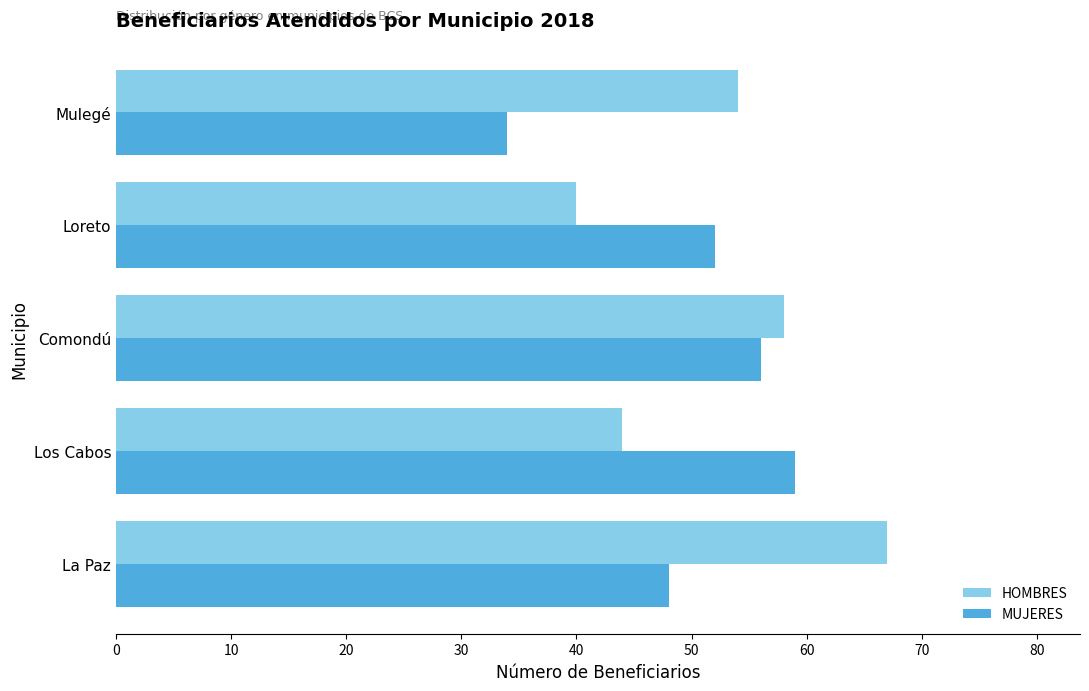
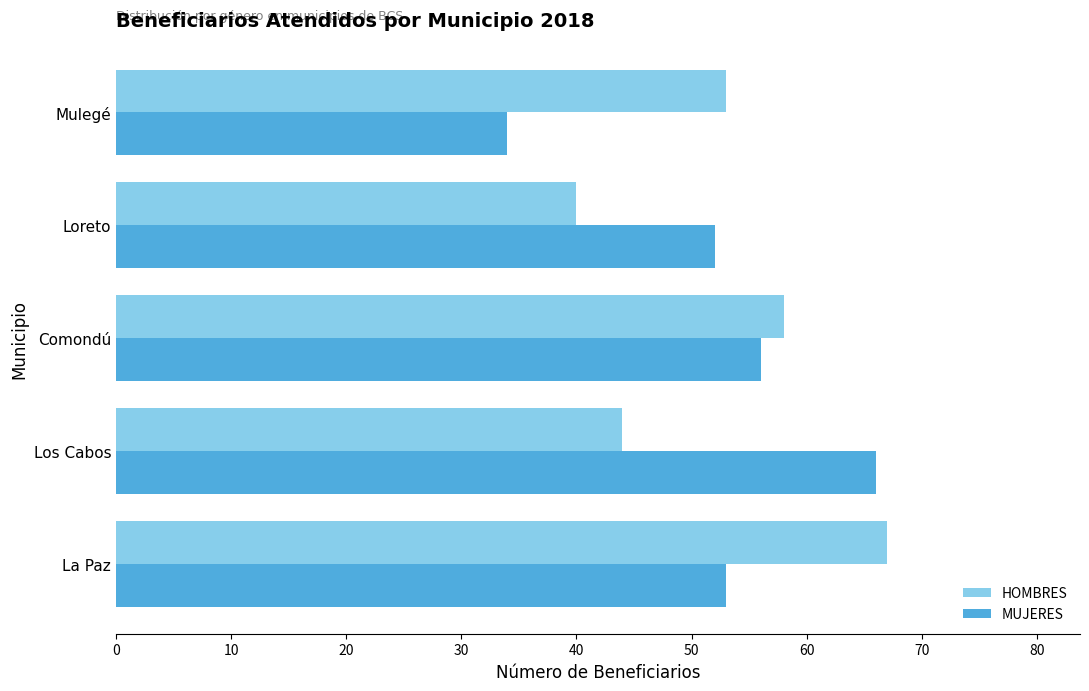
HOMBRES, Mulegé: 54 -> 53
MUJERES, Los Cabos: 59 -> 66
MUJERES, La Paz: 48 -> 53
